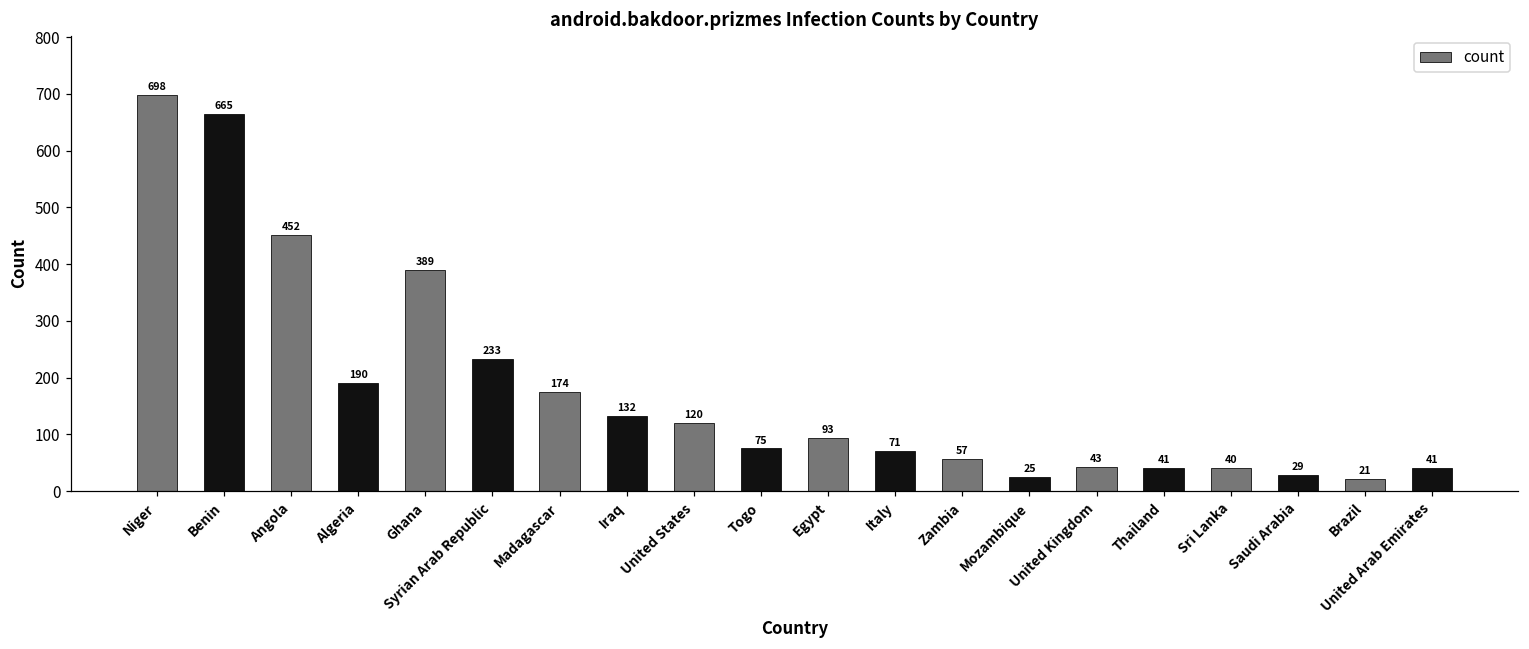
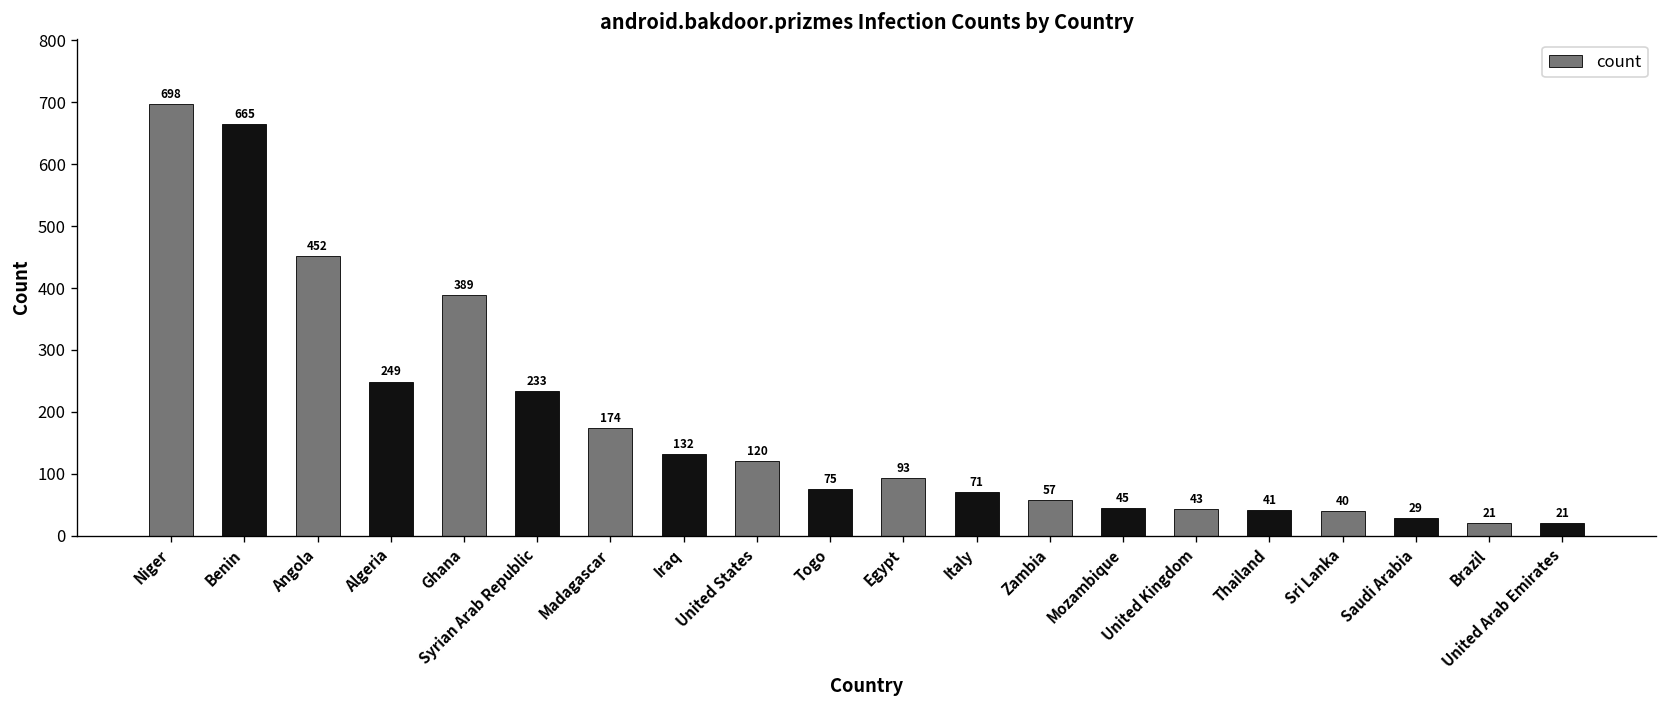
Algeria: 190 -> 249
Mozambique: 25 -> 45
United Arab Emirates: 41 -> 21
